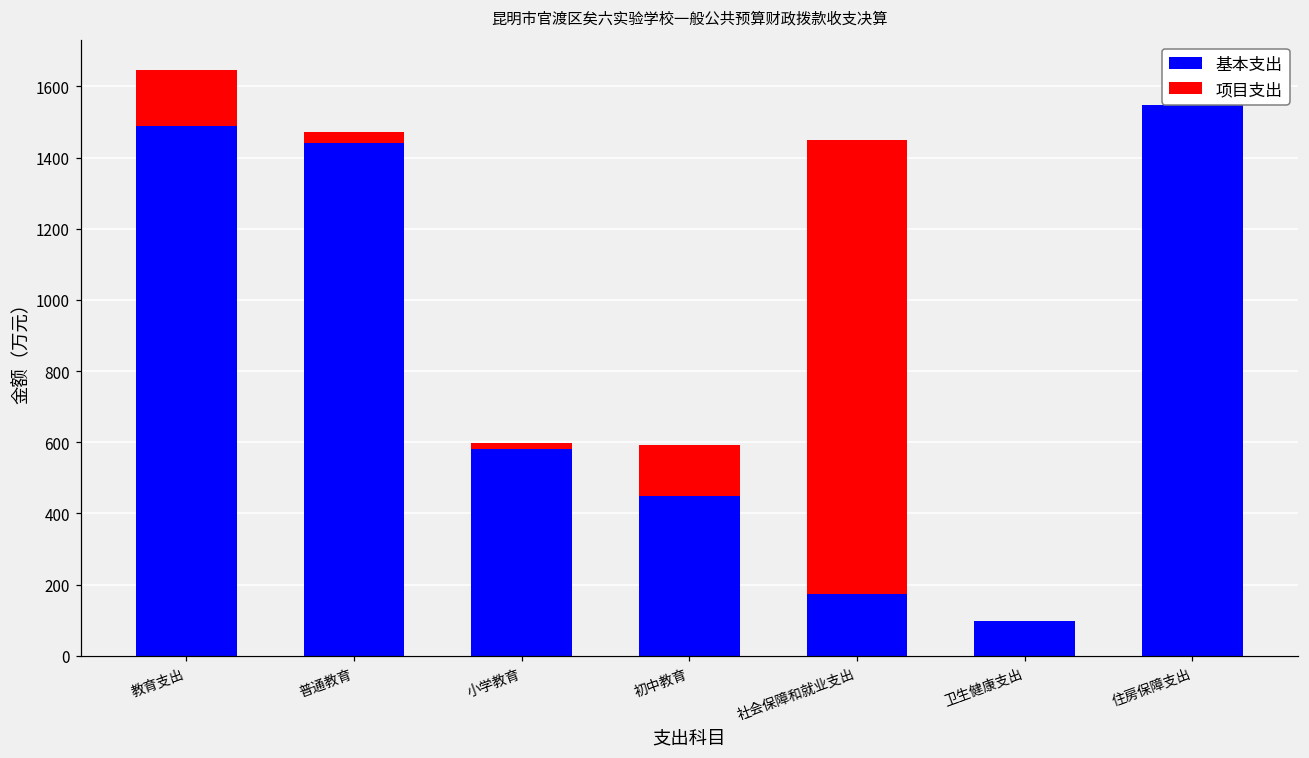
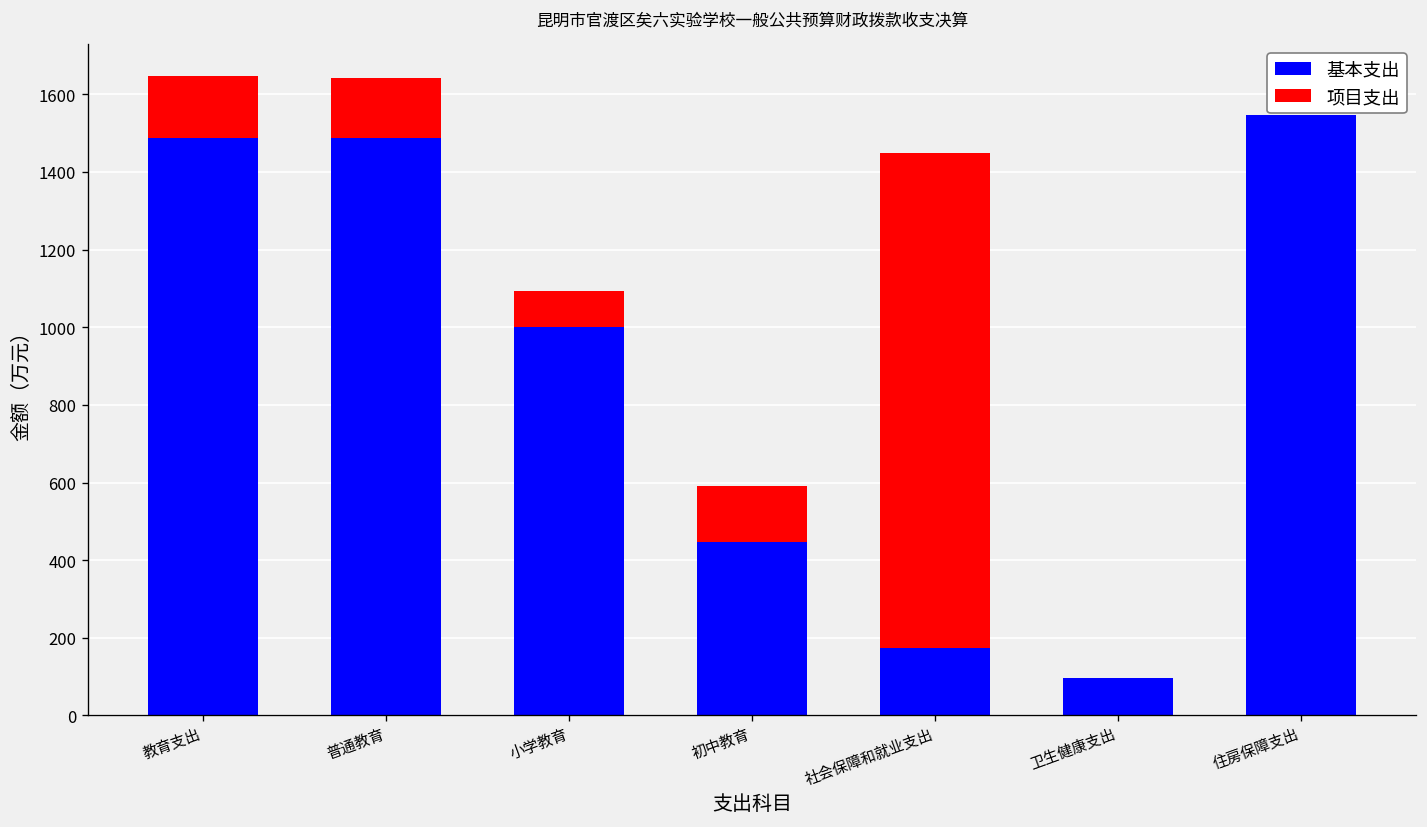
基本支出, 普通教育: 1440 -> 1490
项目支出, 普通教育: 30 -> 150
基本支出, 小学教育: 580 -> 1000
项目支出, 小学教育: 20 -> 90
